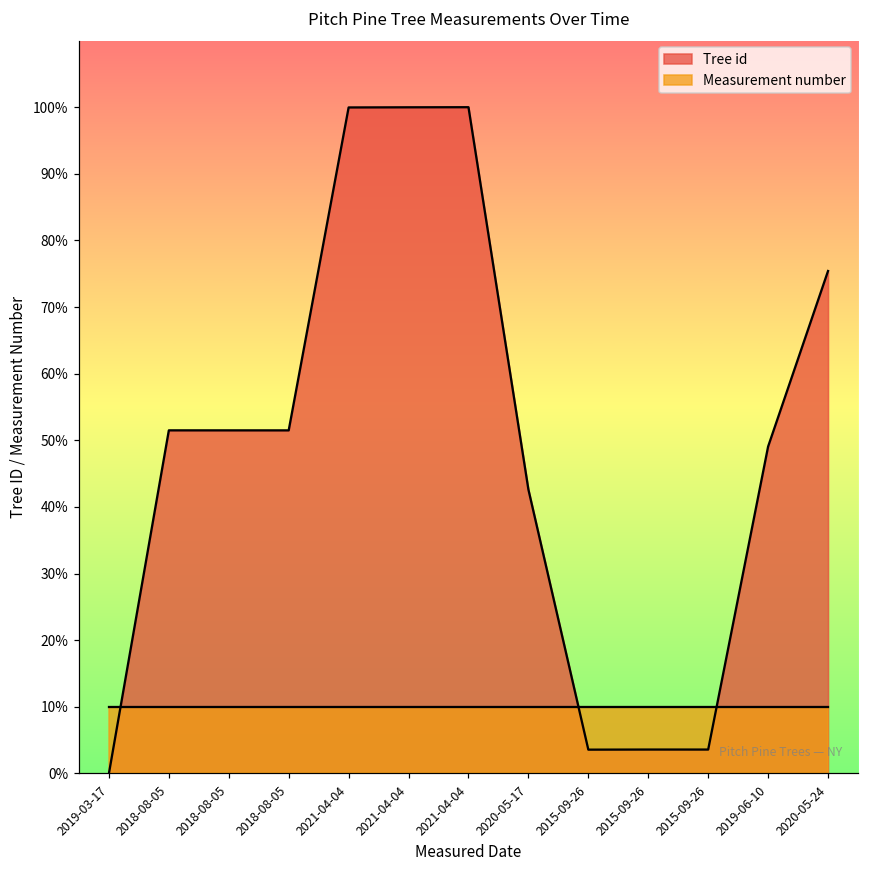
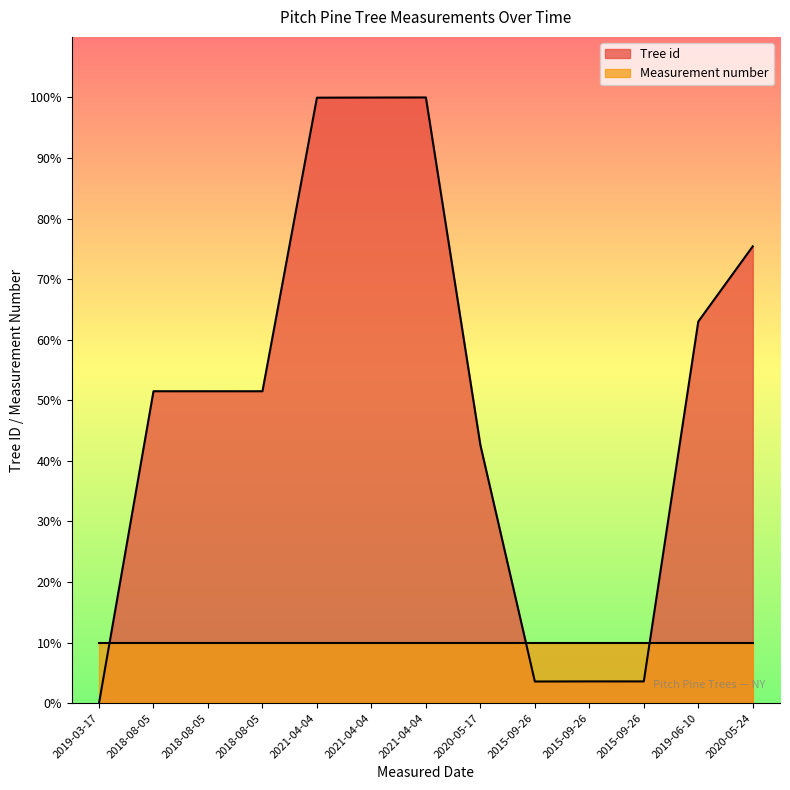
Tree id, 2019-06-10: 49% -> 63%
